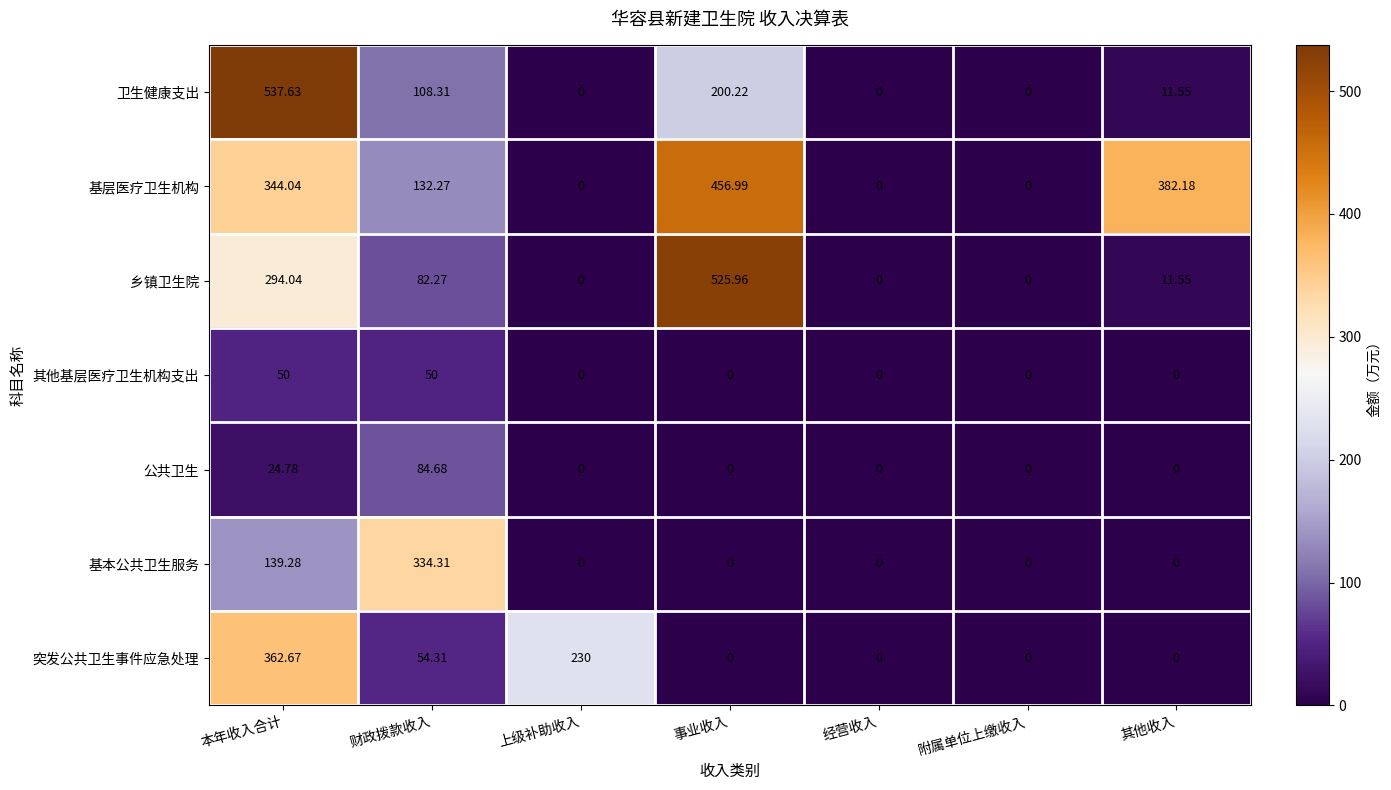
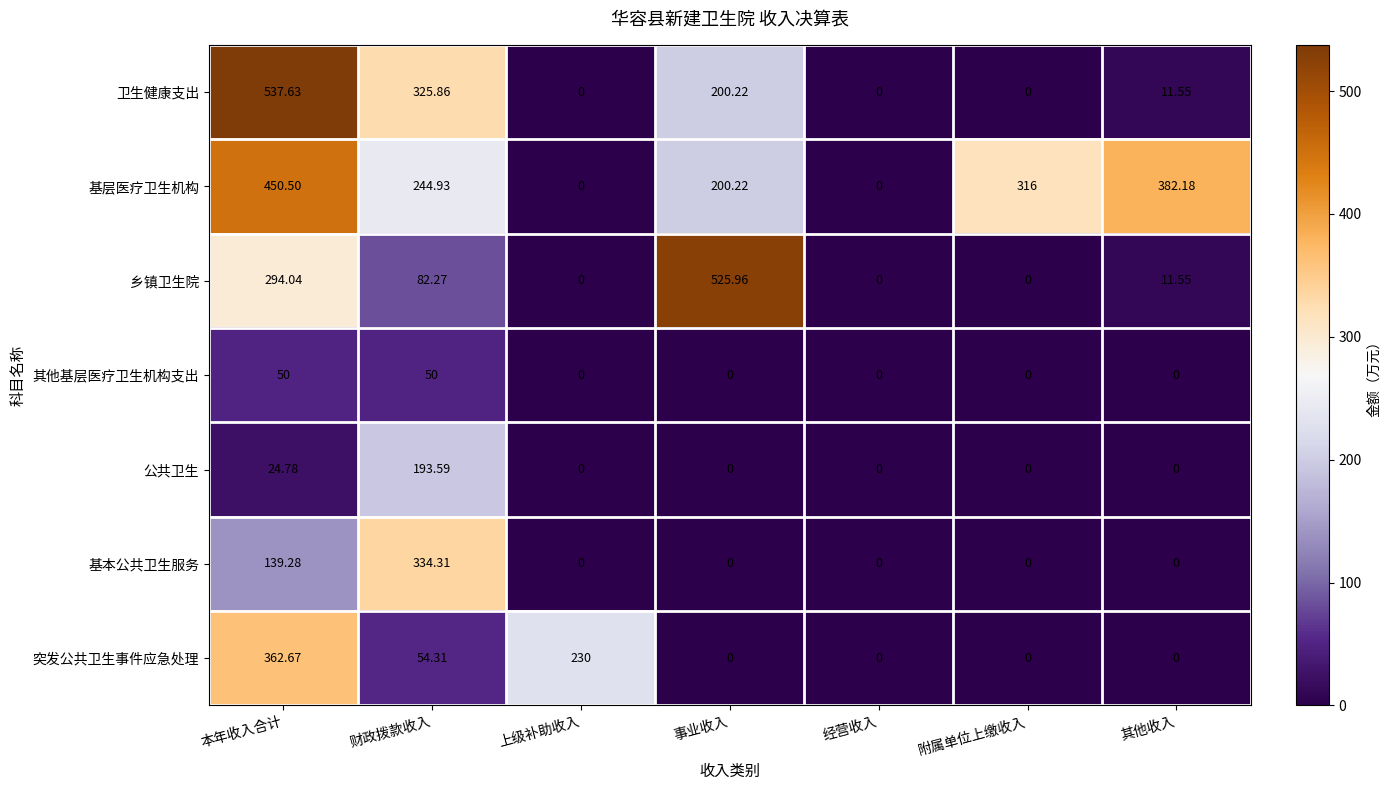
卫生健康支出, 财政拨款收入: 108.31 -> 325.86
基层医疗卫生机构, 本年收入合计: 344.04 -> 450.50
基层医疗卫生机构, 财政拨款收入: 132.27 -> 244.93
基层医疗卫生机构, 事业收入: 456.99 -> 200.22
基层医疗卫生机构, 附属单位上缴收入: 0 -> 316
公共卫生, 财政拨款收入: 84.68 -> 193.59
